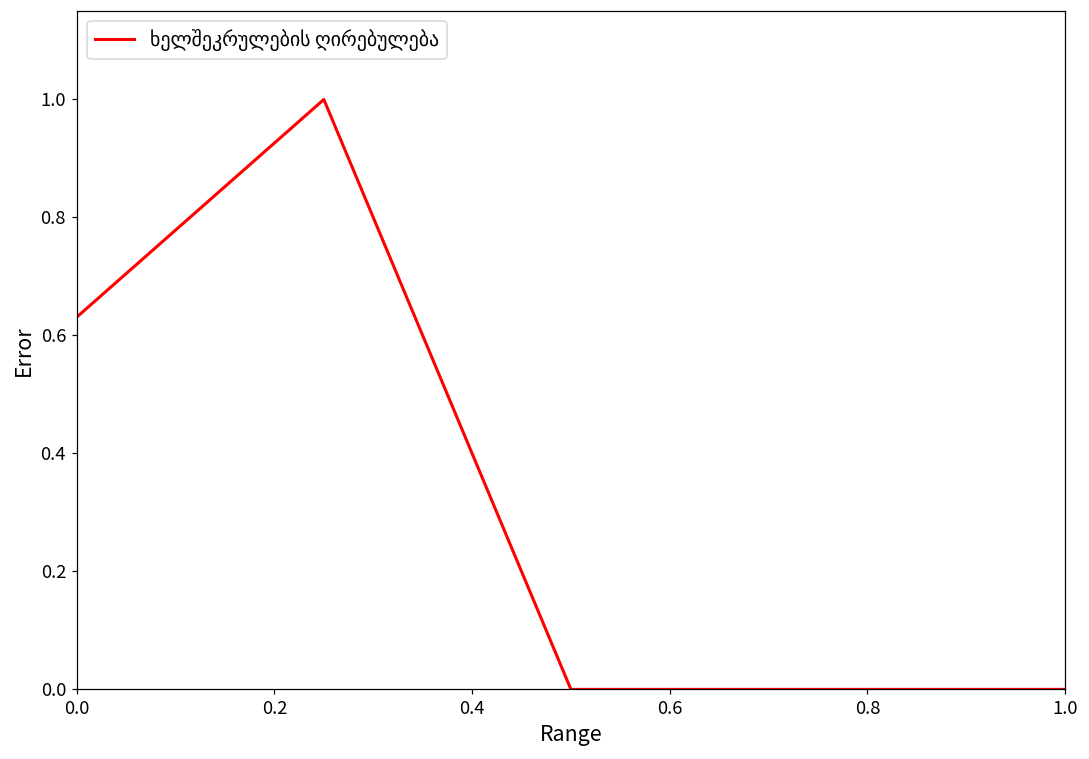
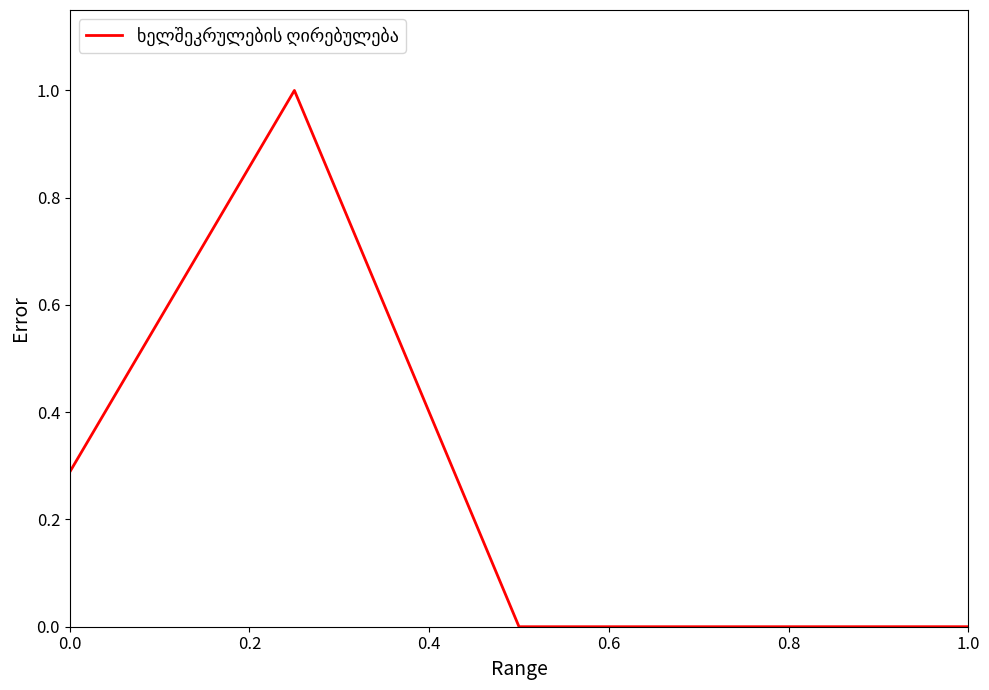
0.0: 0.63 -> 0.29
